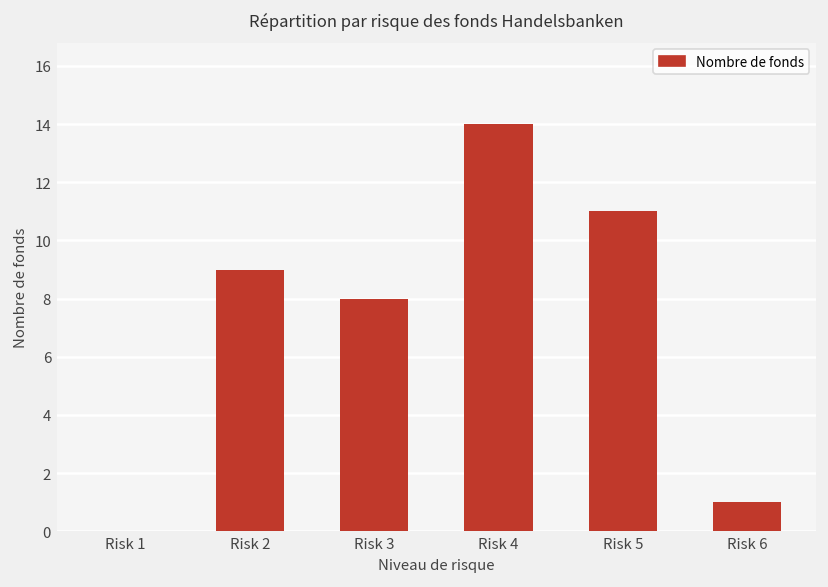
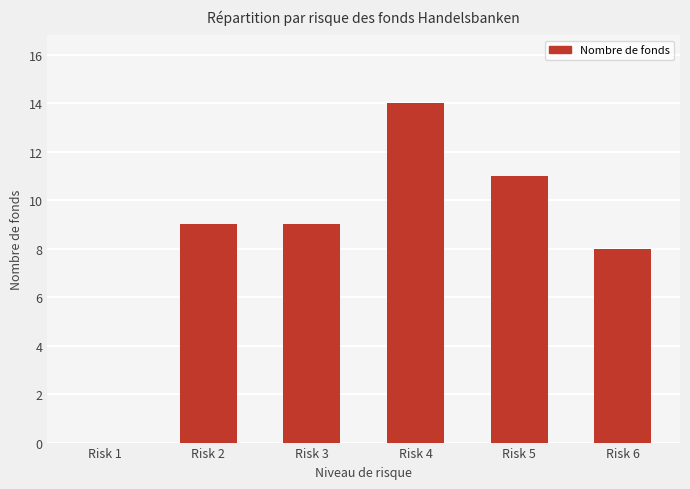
Risk 3: 8 -> 9
Risk 6: 1 -> 8
